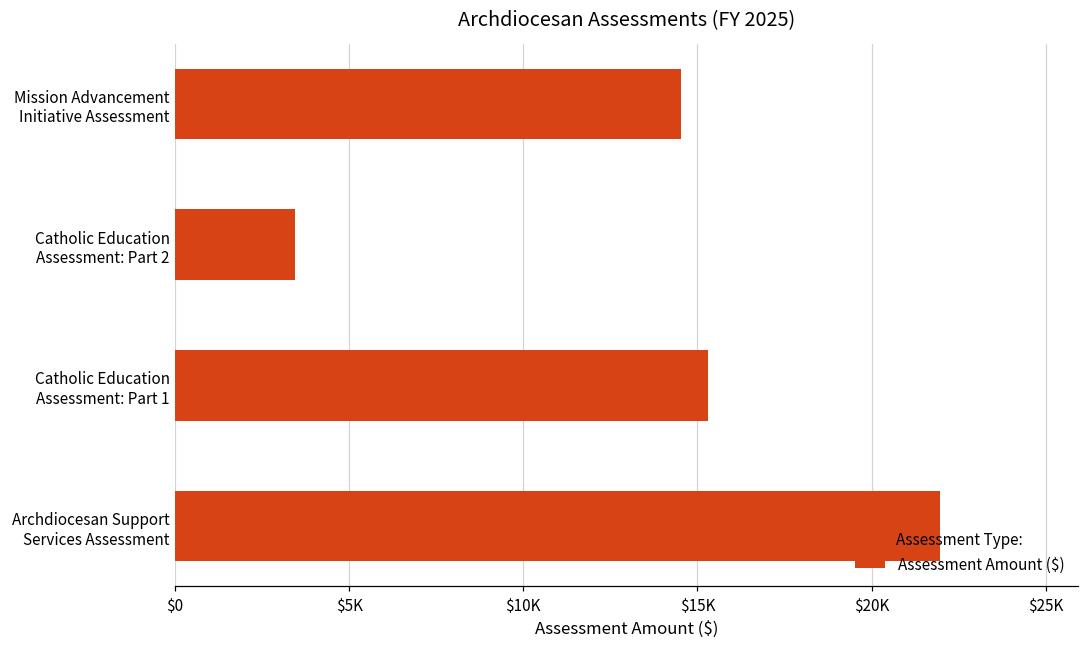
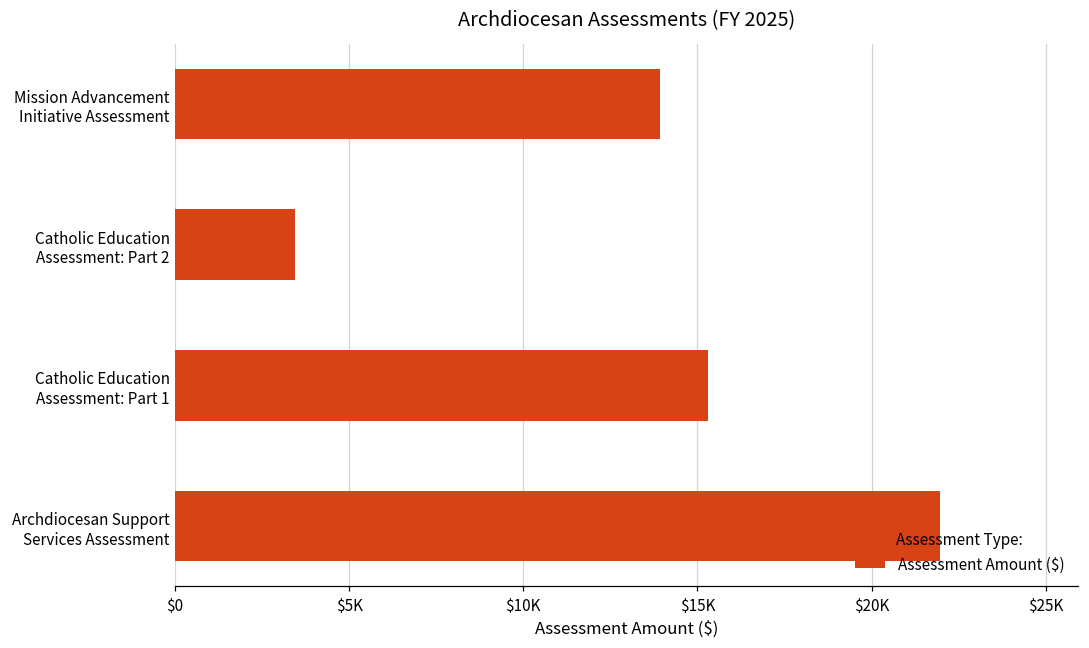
Mission Advancement Initiative Assessment: $14500 -> $13900
